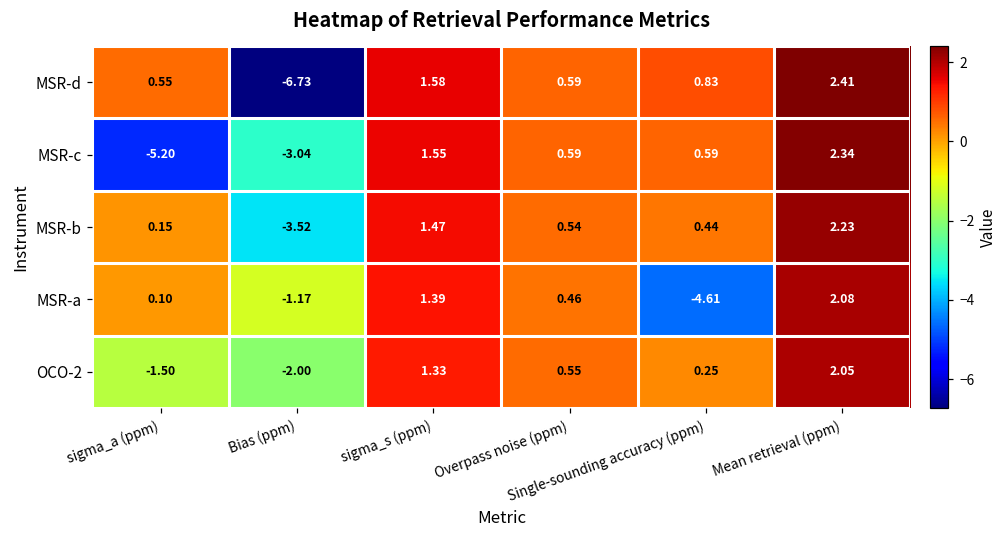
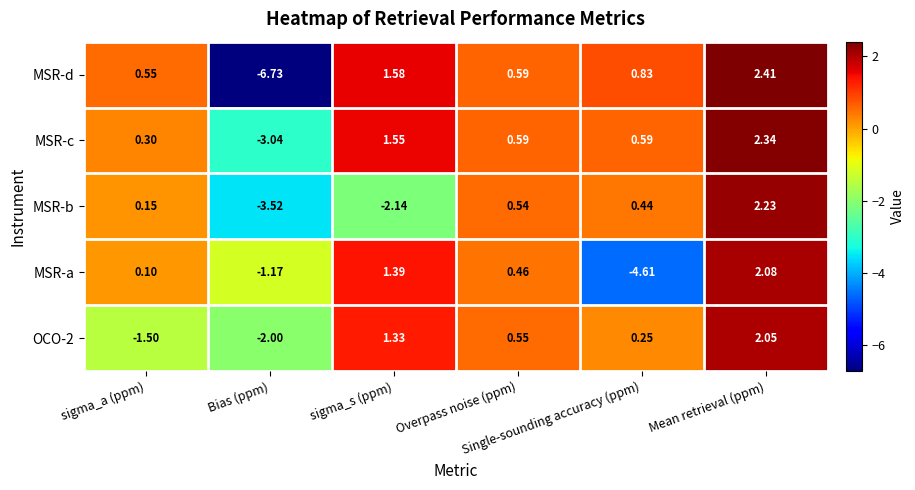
MSR-c, sigma_a (ppm): -5.20 -> 0.30
MSR-b, sigma_s (ppm): 1.47 -> -2.14
